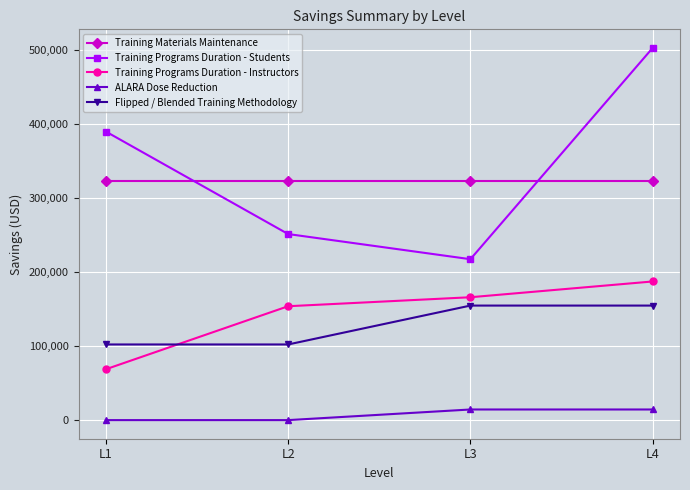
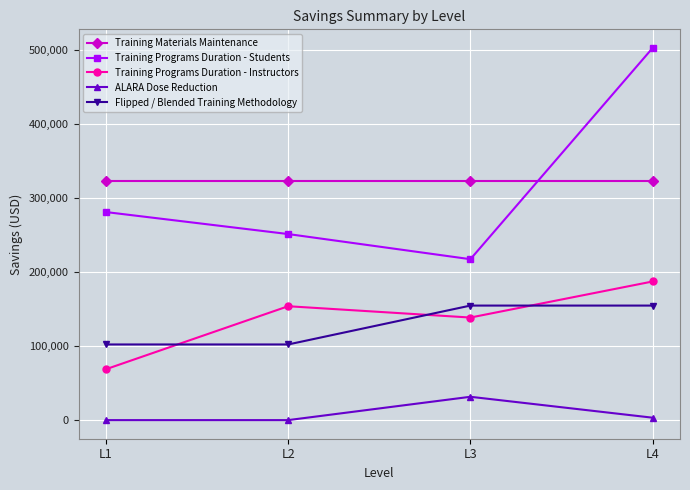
Training Programs Duration - Students, L1: 390,000 -> 280,000
Training Programs Duration - Instructors, L3: 170,000 -> 140,000
ALARA Dose Reduction, L3: 10,000 -> 30,000
ALARA Dose Reduction, L4: 10,000 -> 0
